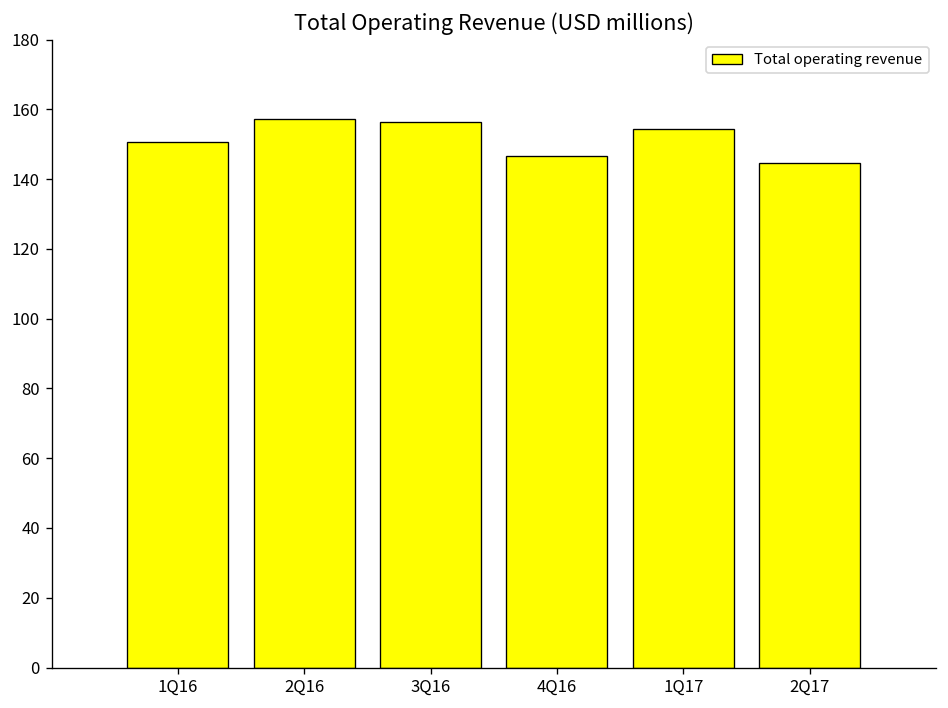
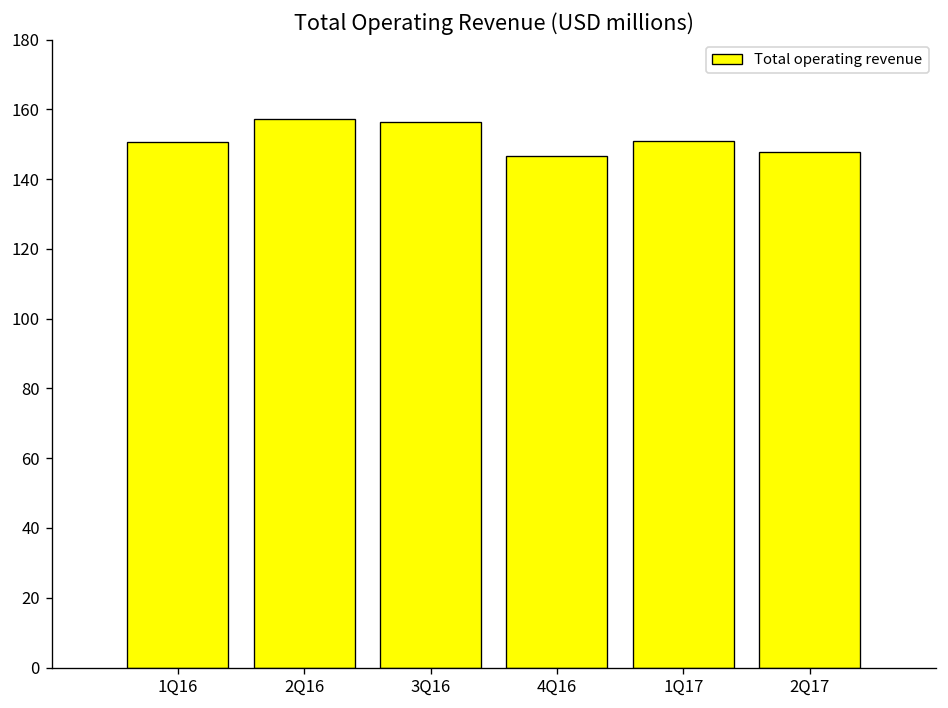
1Q17: 154 -> 151
2Q17: 145 -> 148
